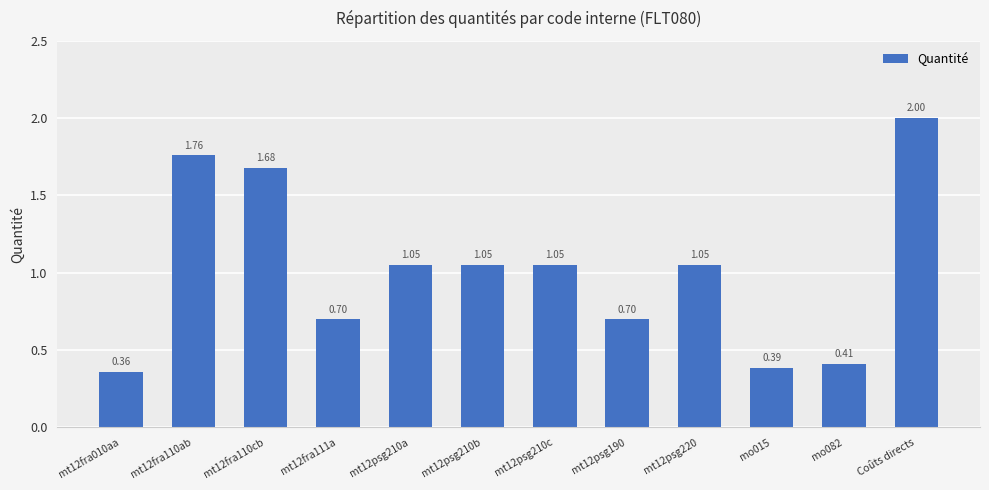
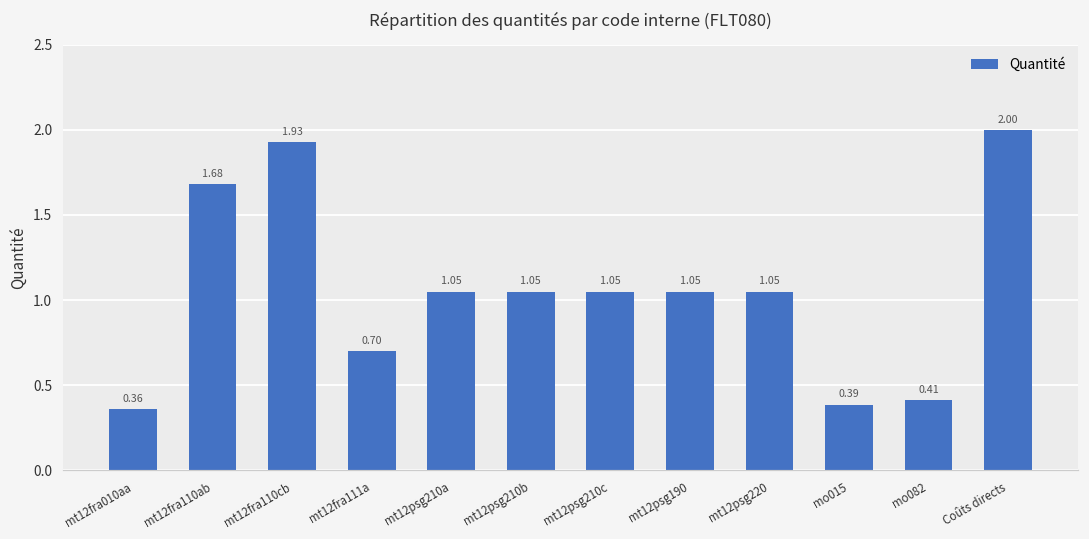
mt12fra110ab: 1.76 -> 1.68
mt12fra110cb: 1.68 -> 1.93
mt12psg190: 0.70 -> 1.05
